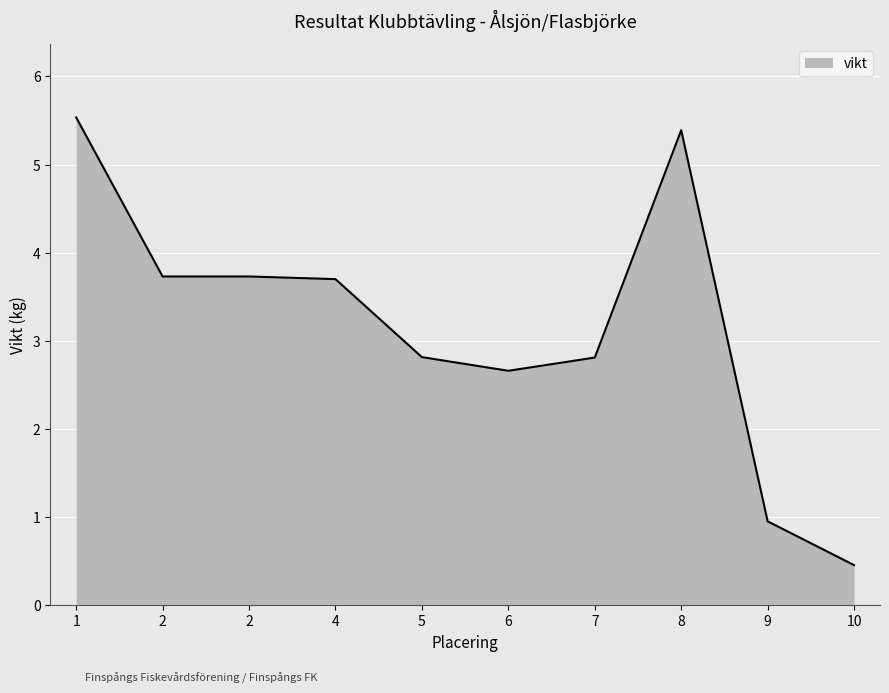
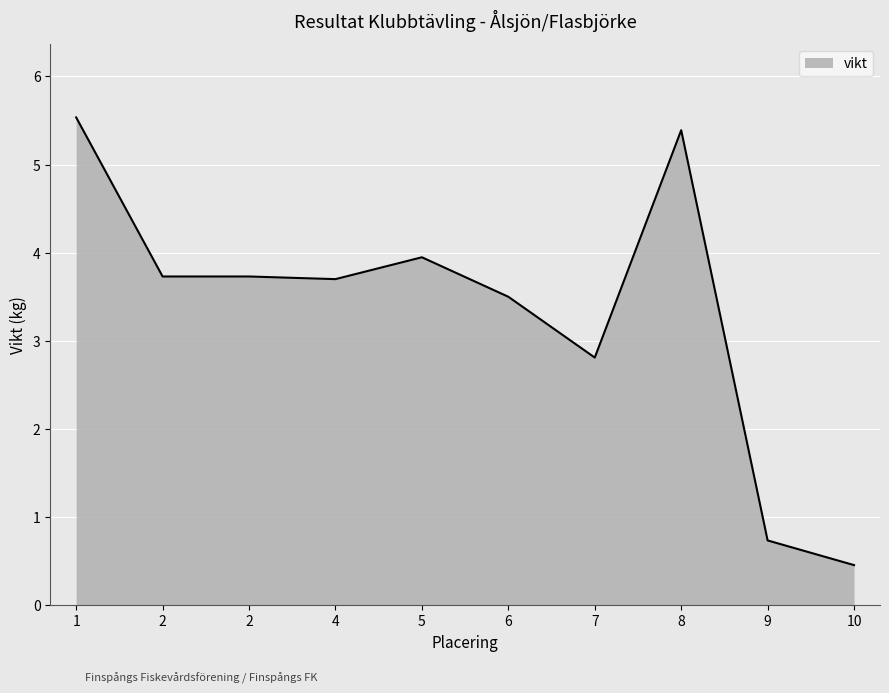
5: 2.8 -> 3.9
6: 2.7 -> 3.5
9: 1.0 -> 0.7
